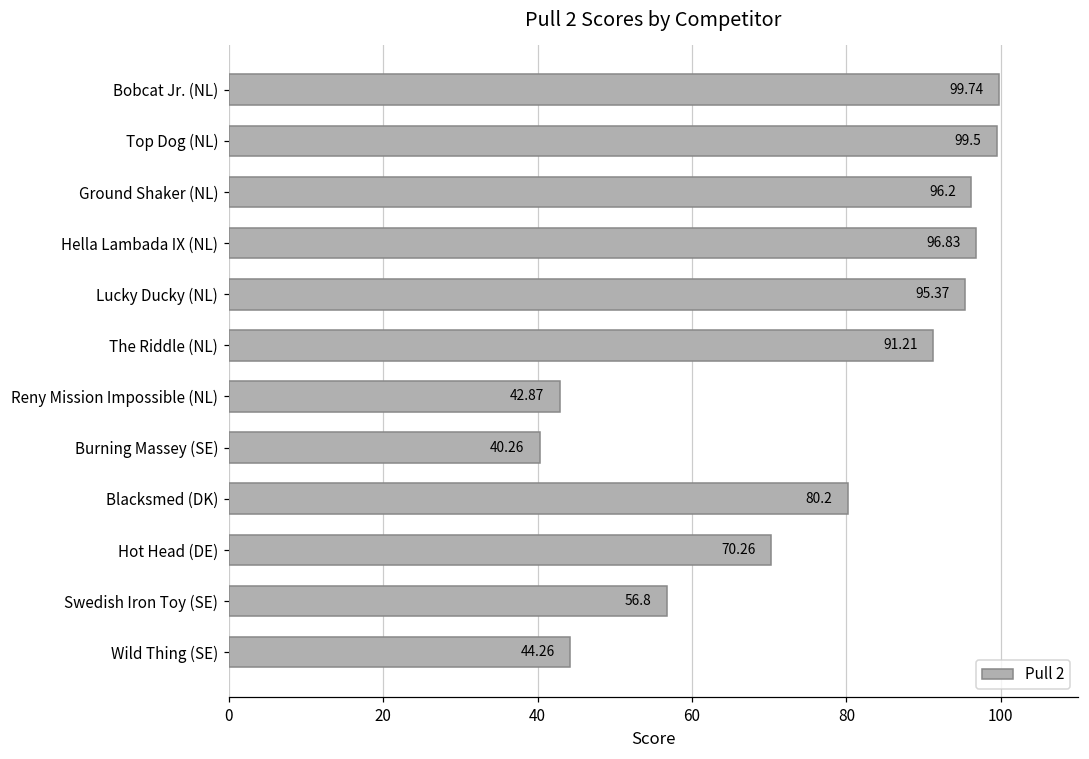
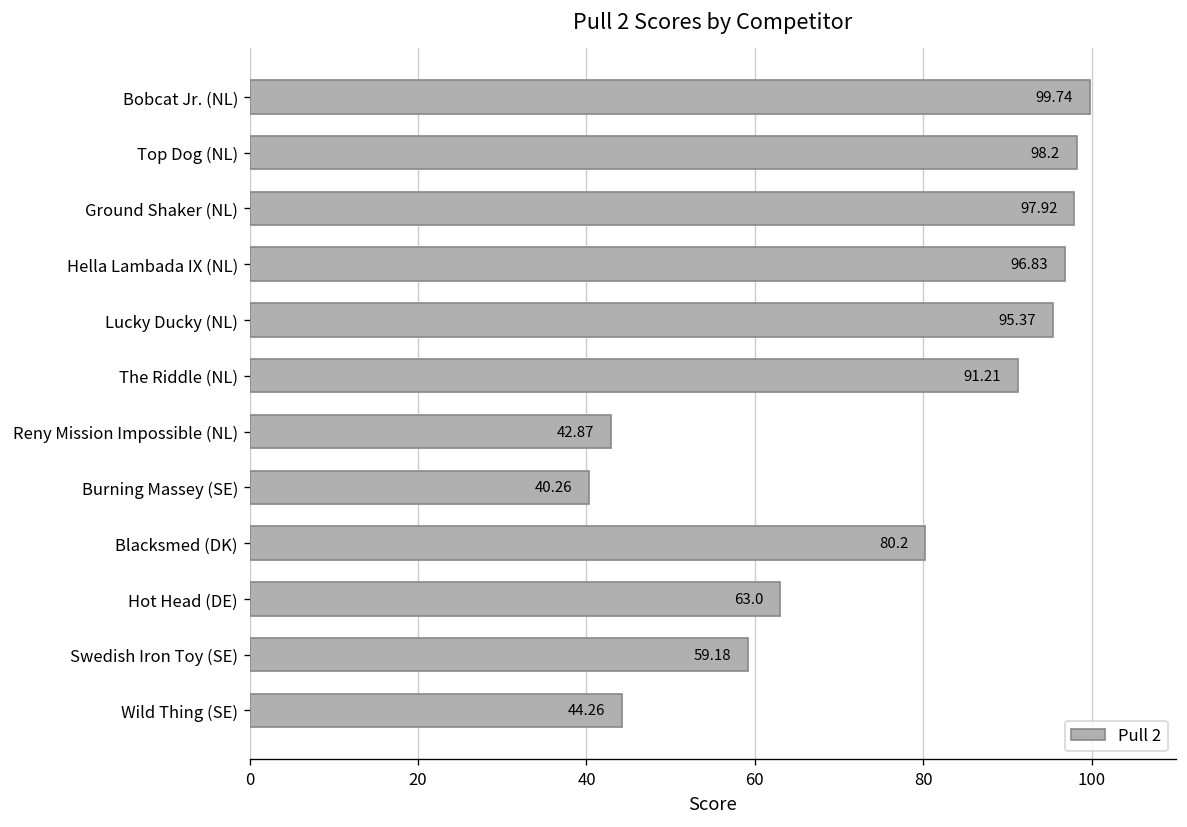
Top Dog (NL): 99.5 -> 98.2
Ground Shaker (NL): 96.2 -> 97.92
Hot Head (DE): 70.26 -> 63.0
Swedish Iron Toy (SE): 56.8 -> 59.18
